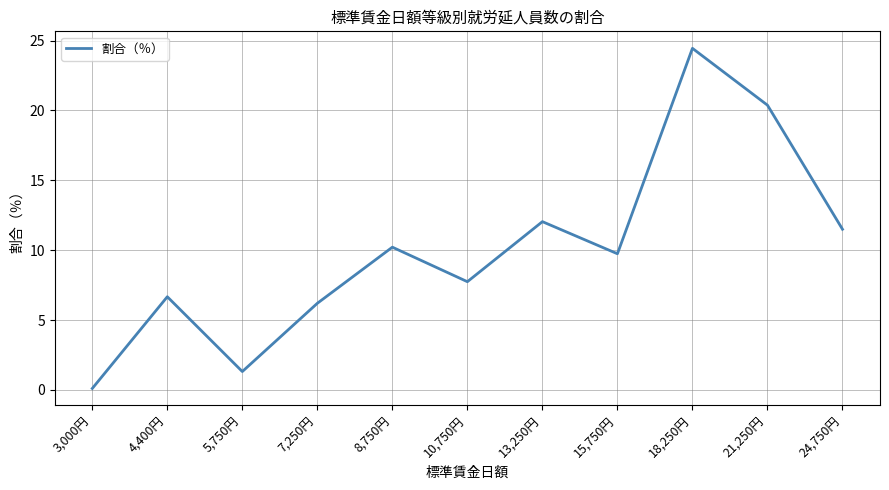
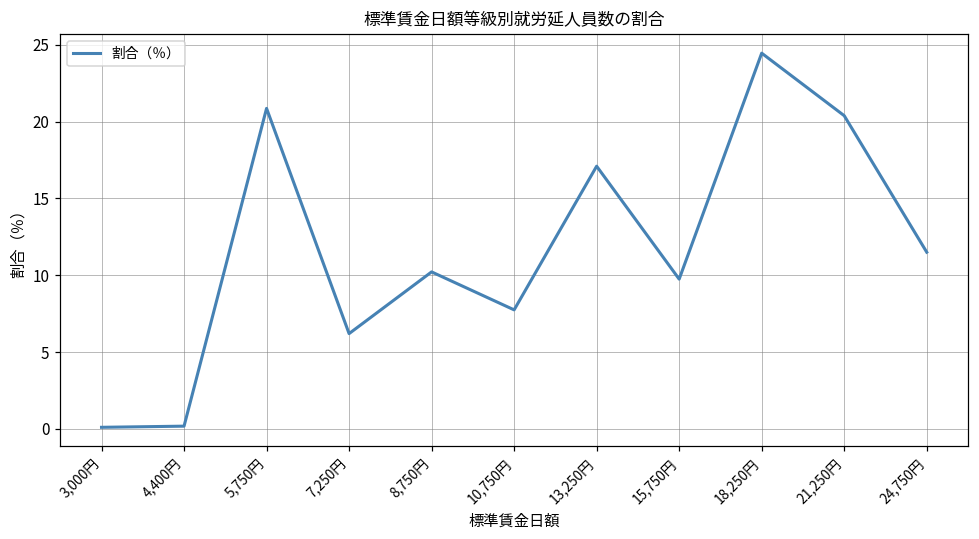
4,400円: 6.7 -> 0.2
5,750円: 1.3 -> 20.9
13,250円: 12.0 -> 17.1
